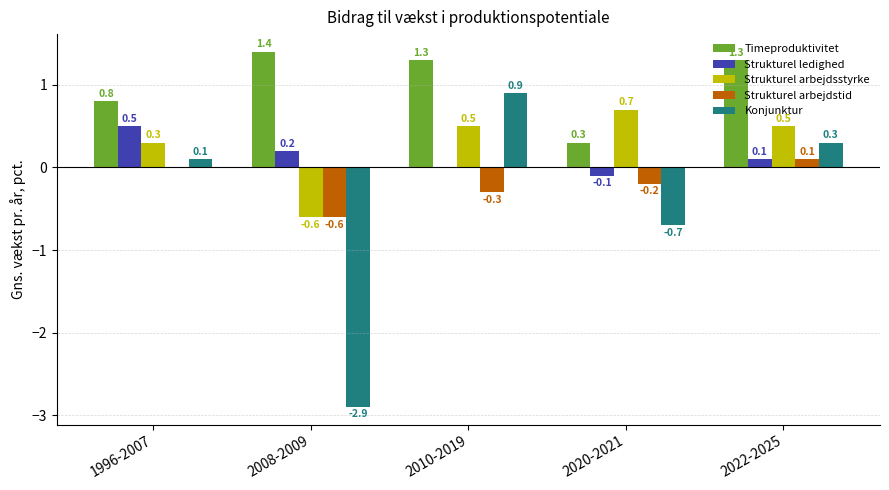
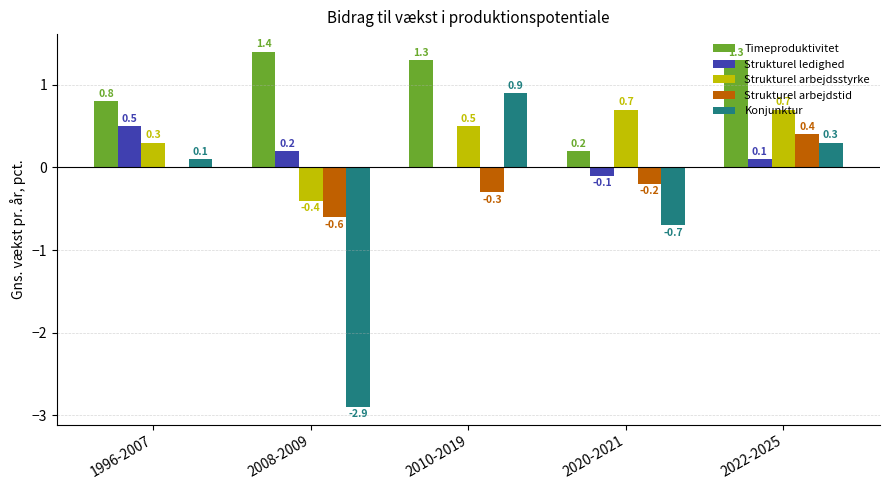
Strukturel arbejdsstyrke, 2008-2009: -0.6 -> -0.4
Timeproduktivitet, 2020-2021: 0.3 -> 0.2
Strukturel arbejdsstyrke, 2022-2025: 0.5 -> 0.7
Strukturel arbejdstid, 2022-2025: 0.1 -> 0.4
